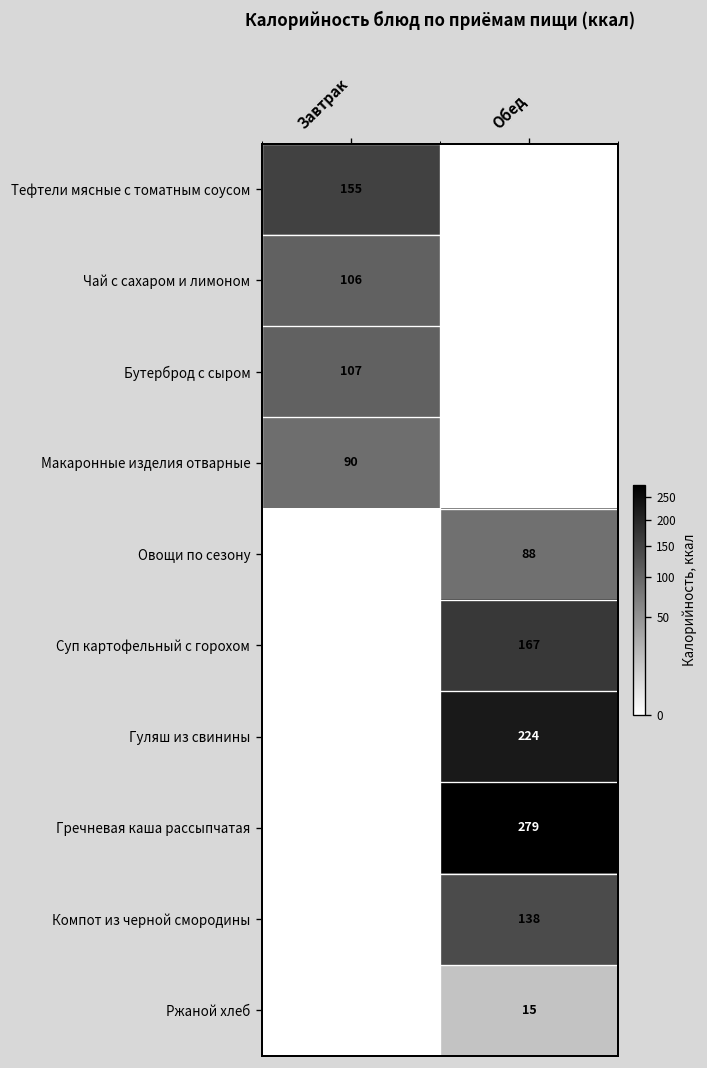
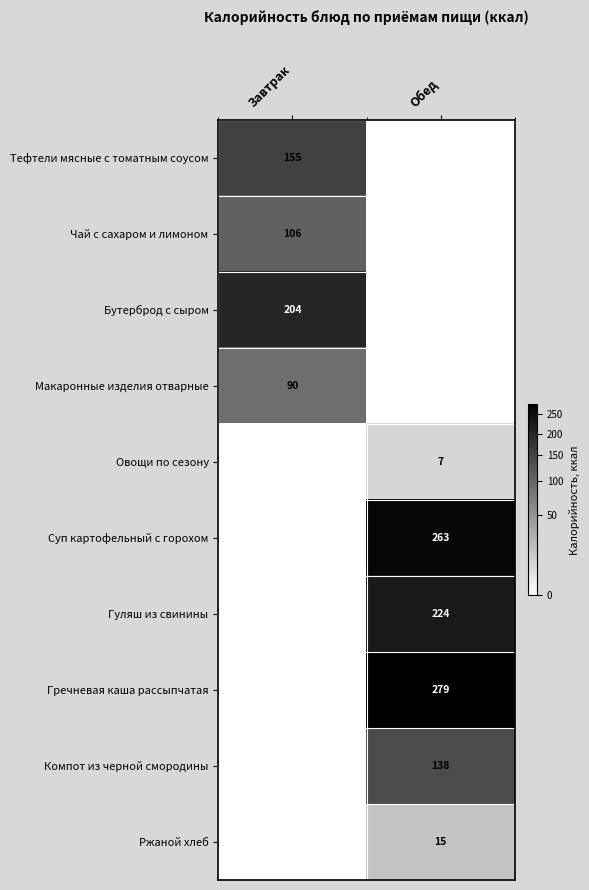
Бутерброд с сыром, Завтрак: 107 -> 204
Овощи по сезону, Обед: 88 -> 7
Суп картофельный с горохом, Обед: 167 -> 263
